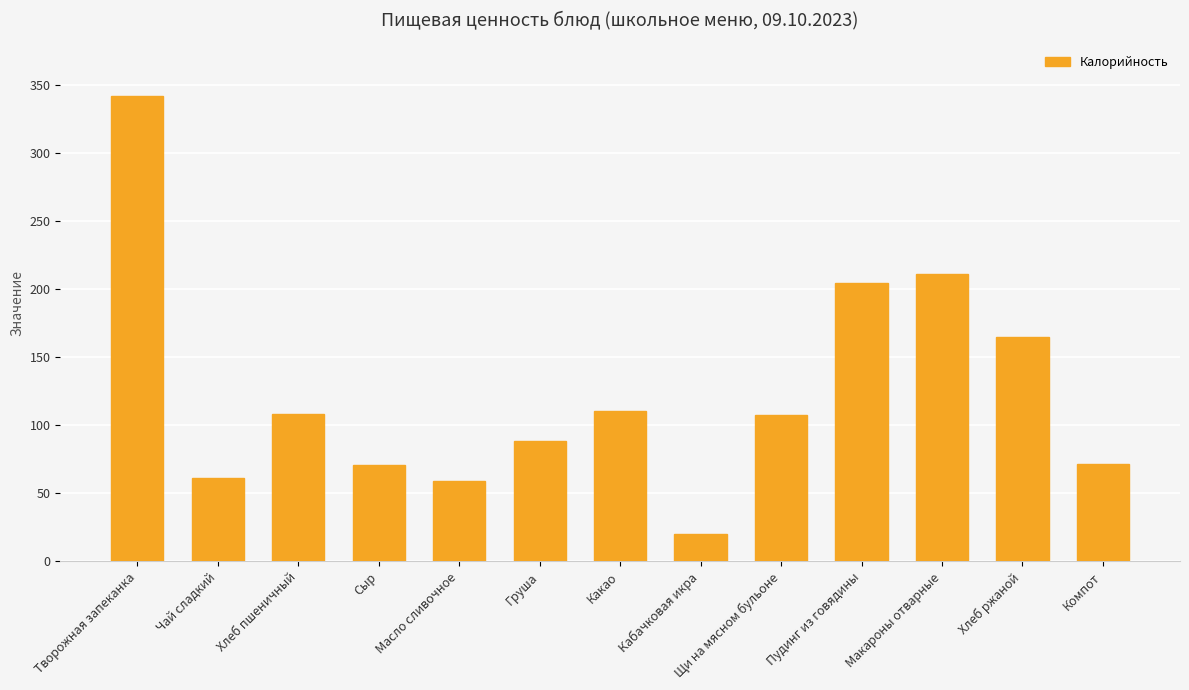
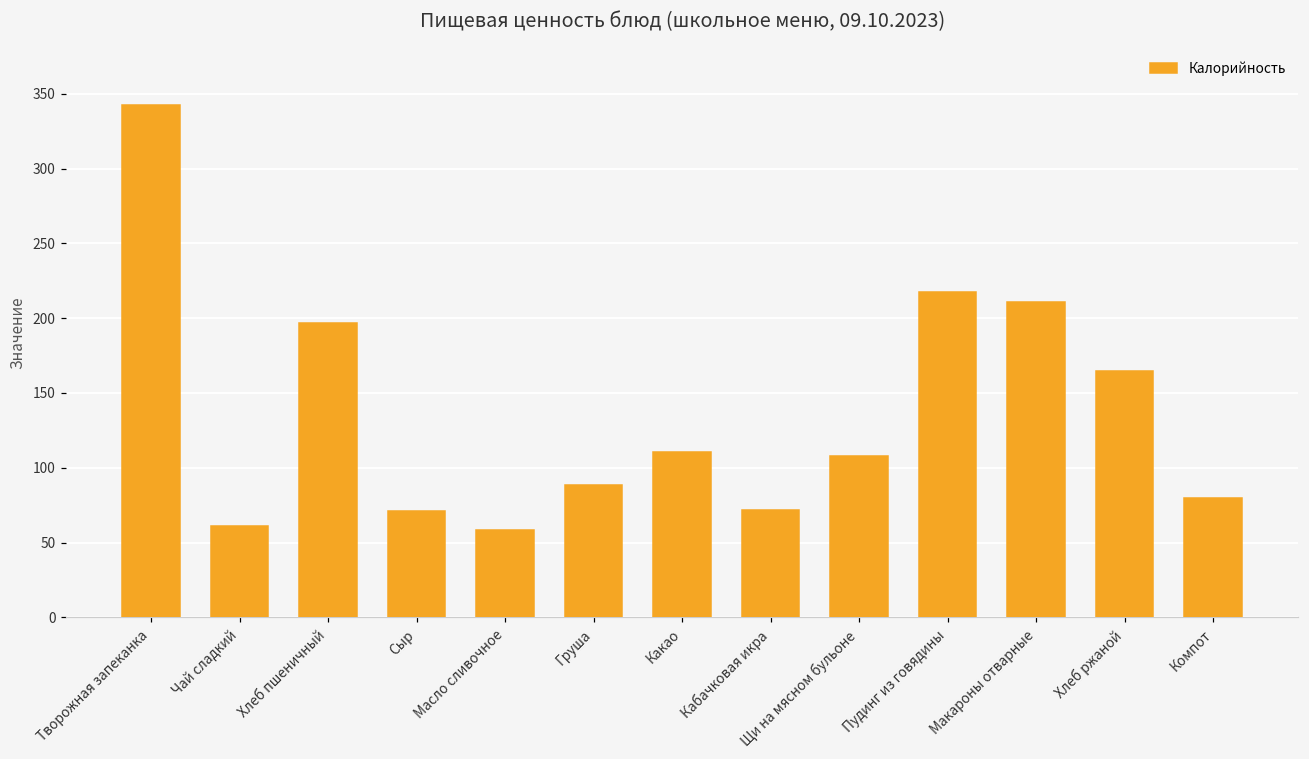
Хлеб пшеничный: 108 -> 197
Кабачковая икра: 20 -> 72
Пудинг из говядины: 204 -> 218
Компот: 72 -> 80
